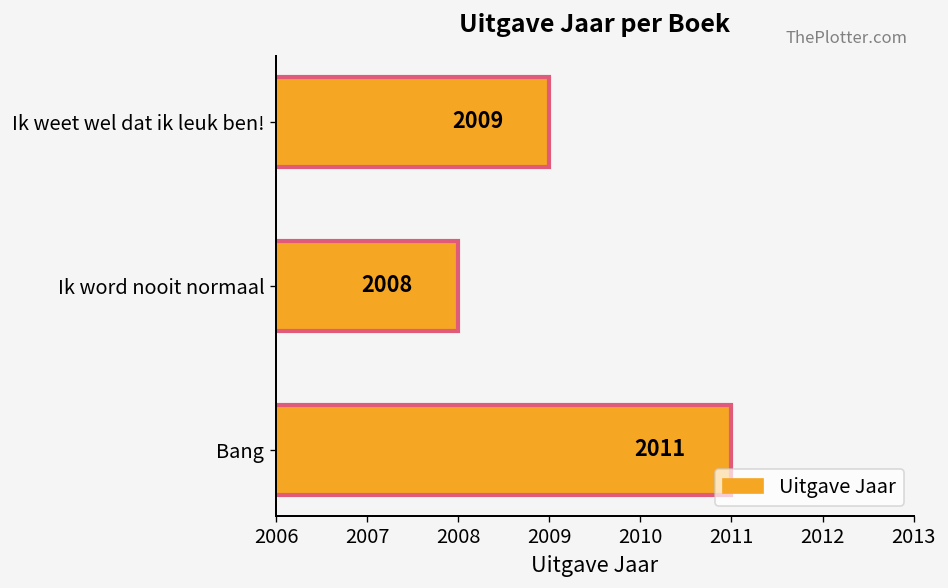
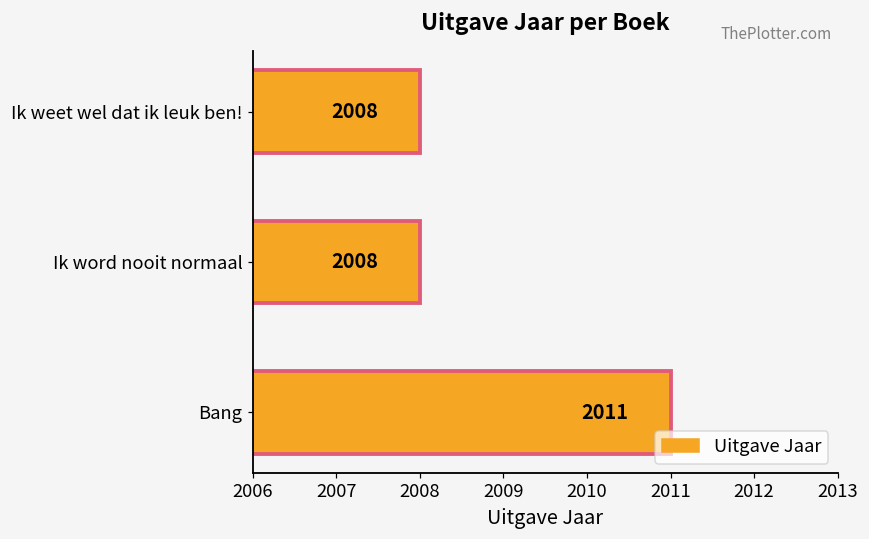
Ik weet wel dat ik leuk ben!: 2009 -> 2008
